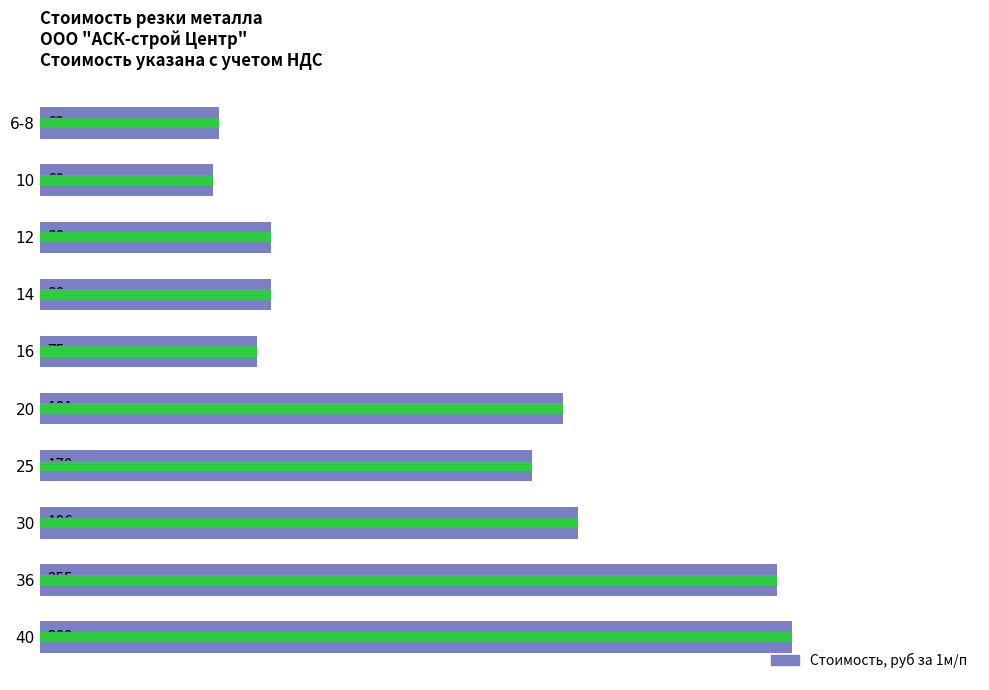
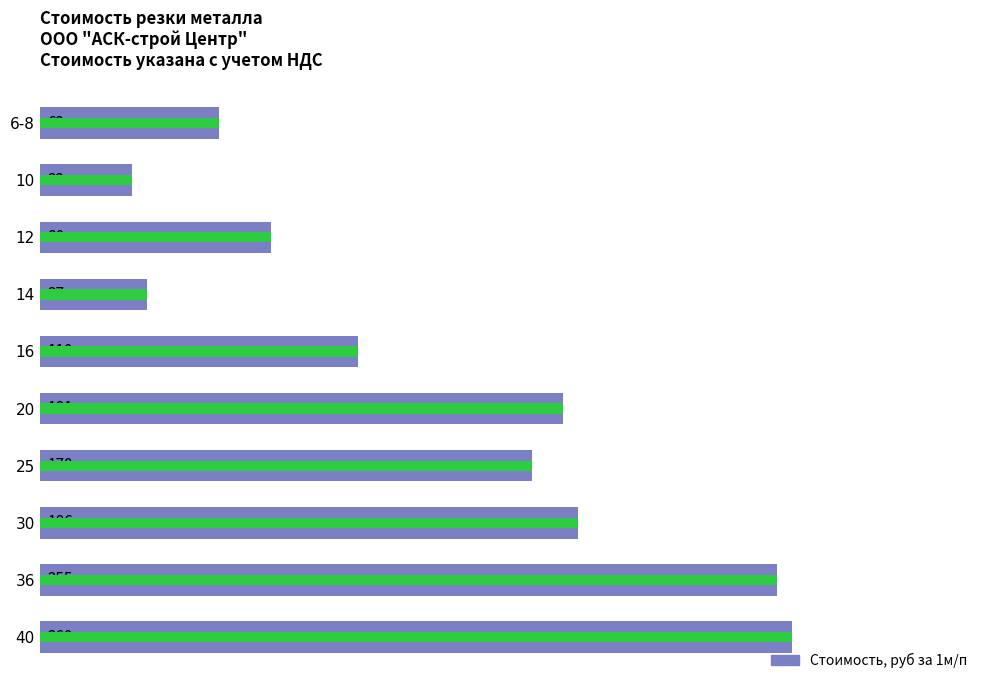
Стоимость, руб за 1м/п, 10: 60 -> 32
Стоимость, руб за 1м/п, 14: 80 -> 37
Стоимость, руб за 1м/п, 16: 75 -> 110
